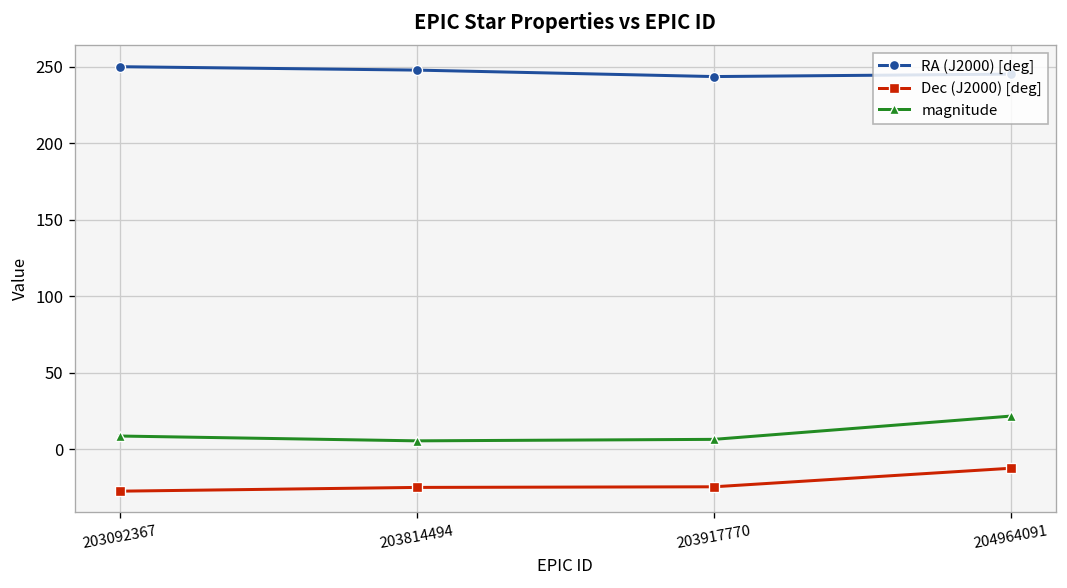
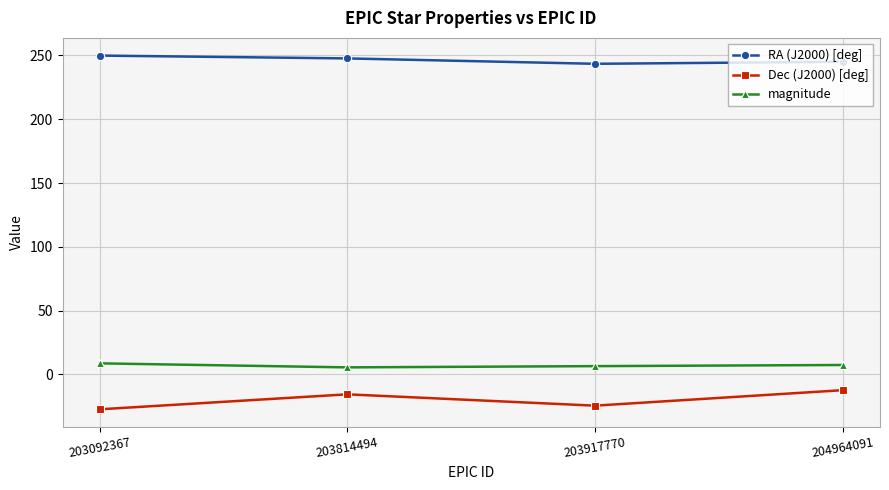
Dec (J2000) [deg], 203814494: -25 -> -16
magnitude, 204964091: 22 -> 7
